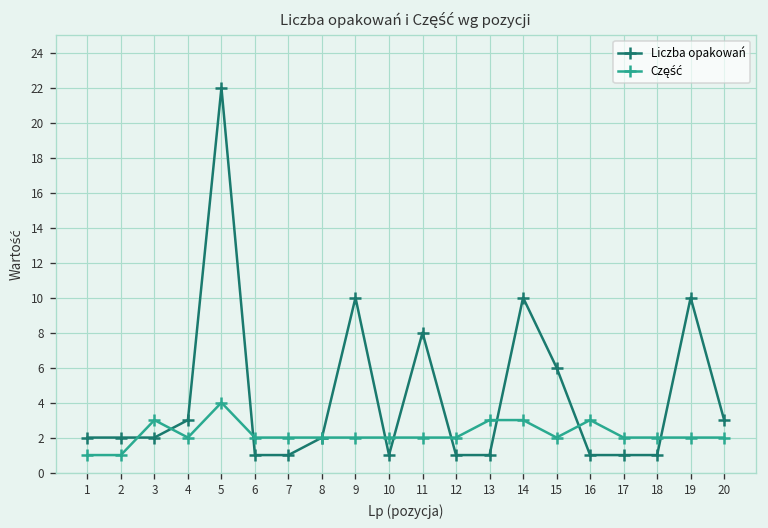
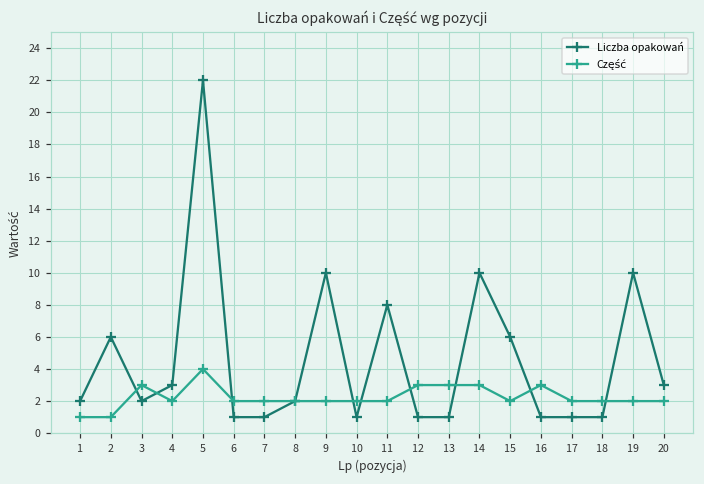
Liczba opakowań, 2: 2 -> 6
Część, 12: 2 -> 3
